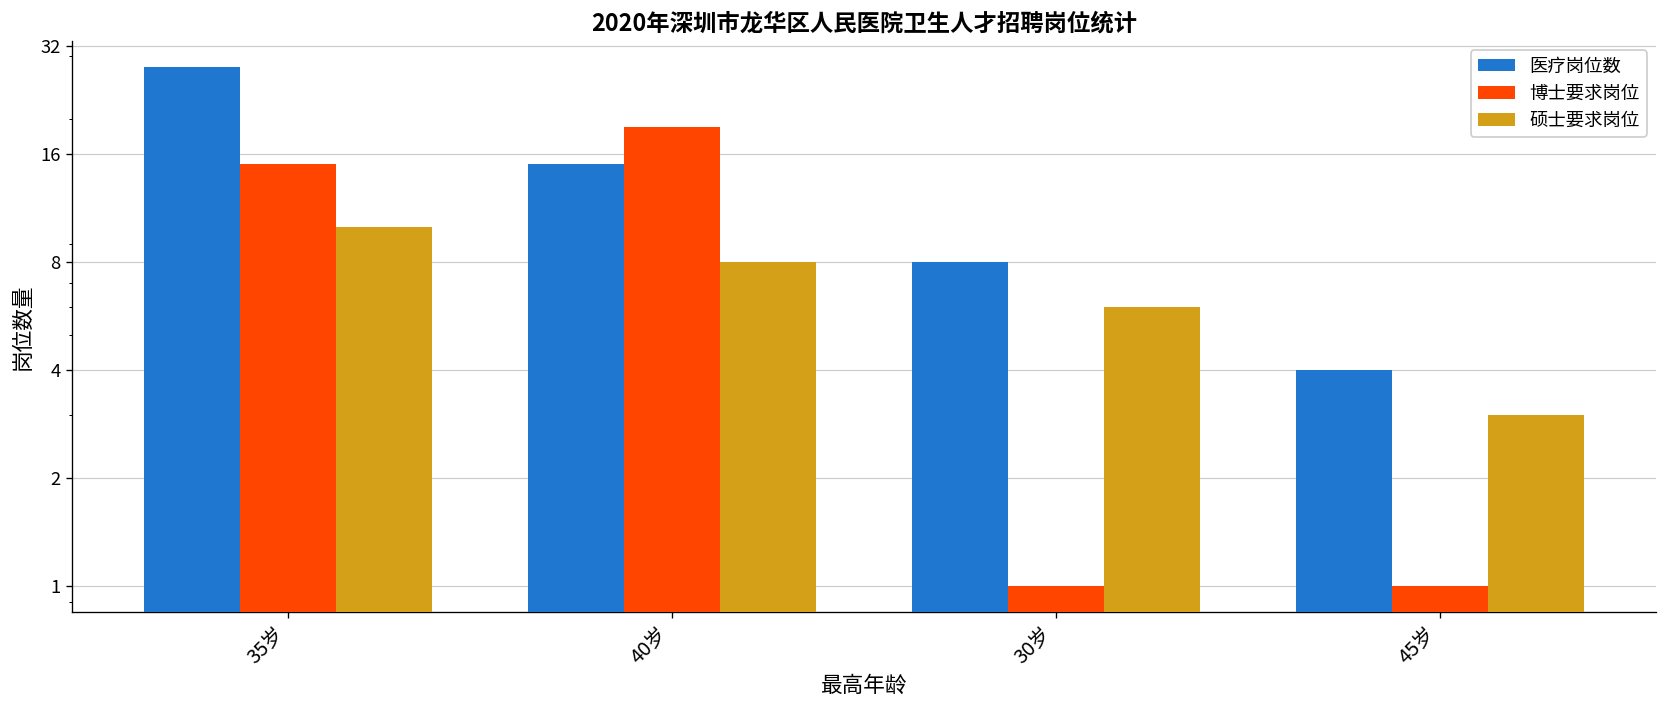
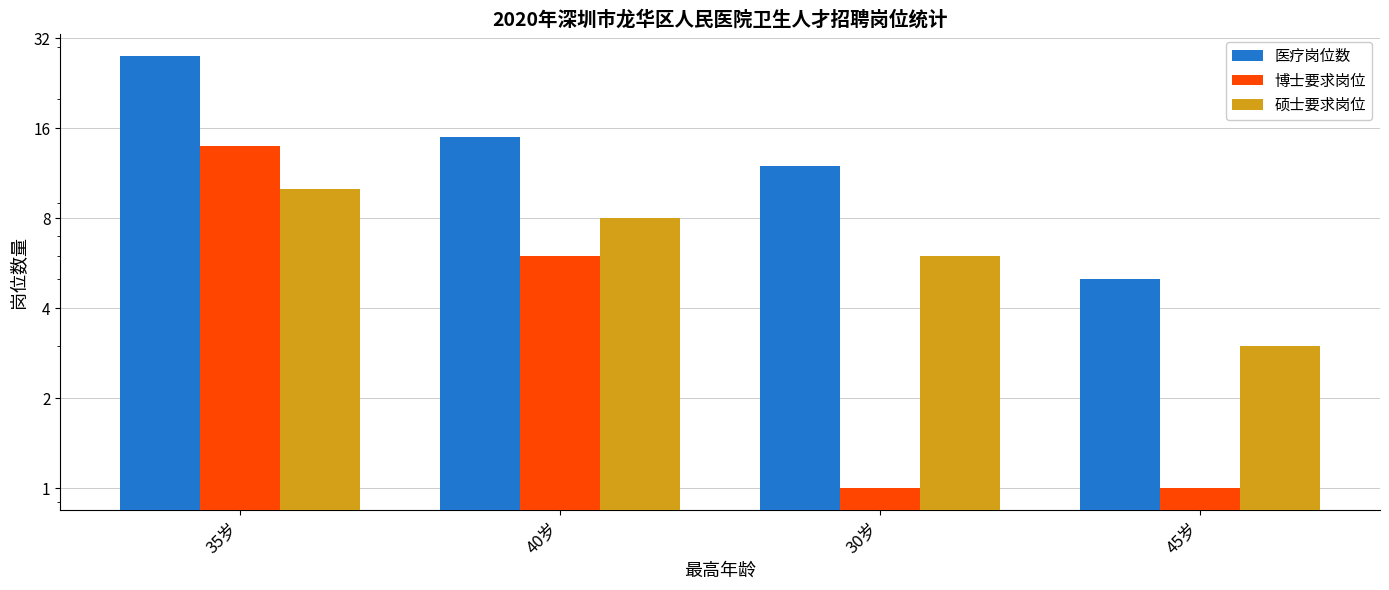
博士要求岗位, 35岁: 15 -> 14
博士要求岗位, 40岁: 19 -> 6
医疗岗位数, 30岁: 8 -> 12
医疗岗位数, 45岁: 4 -> 5
